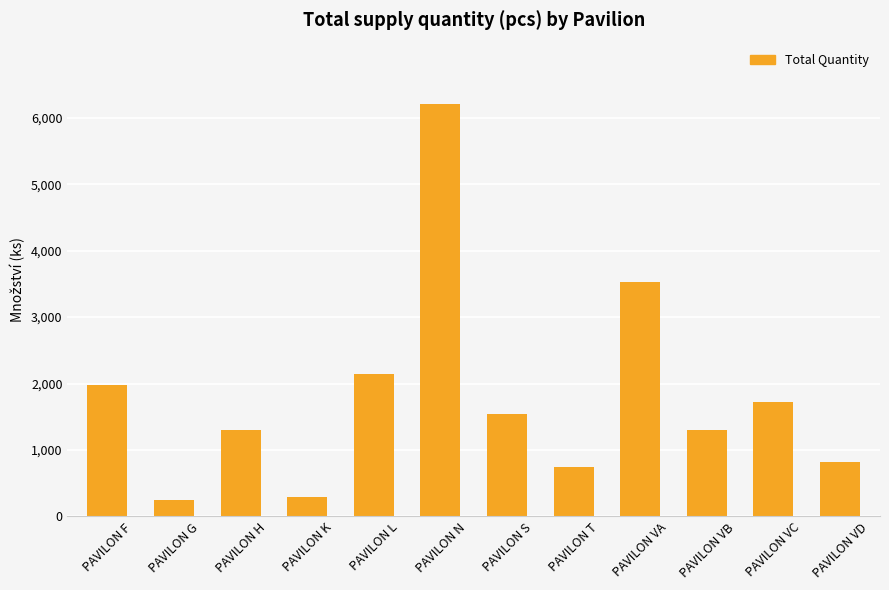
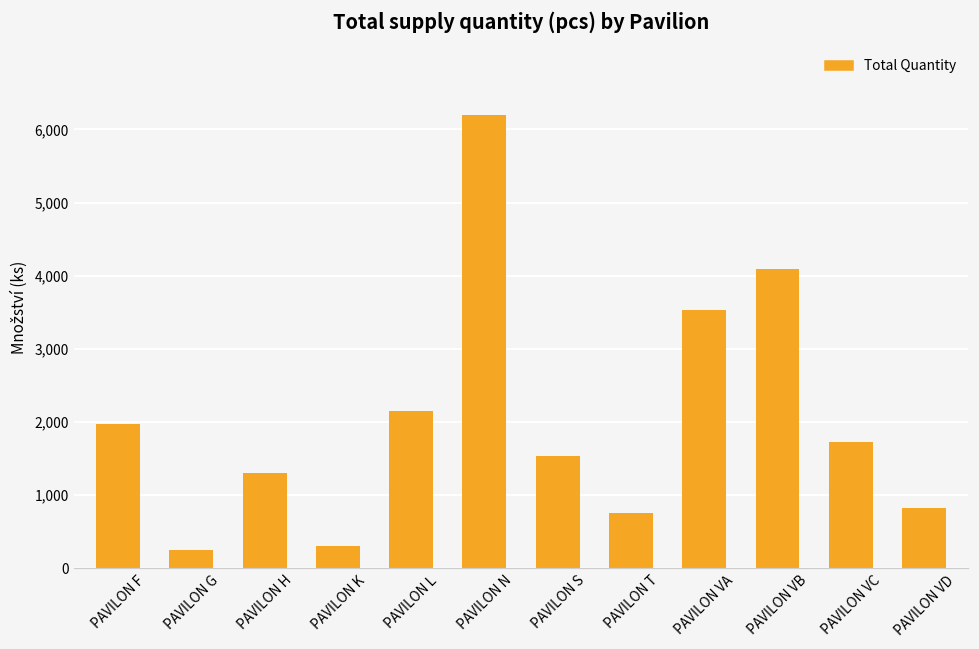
PAVILON VB: 1,300 -> 4,100
